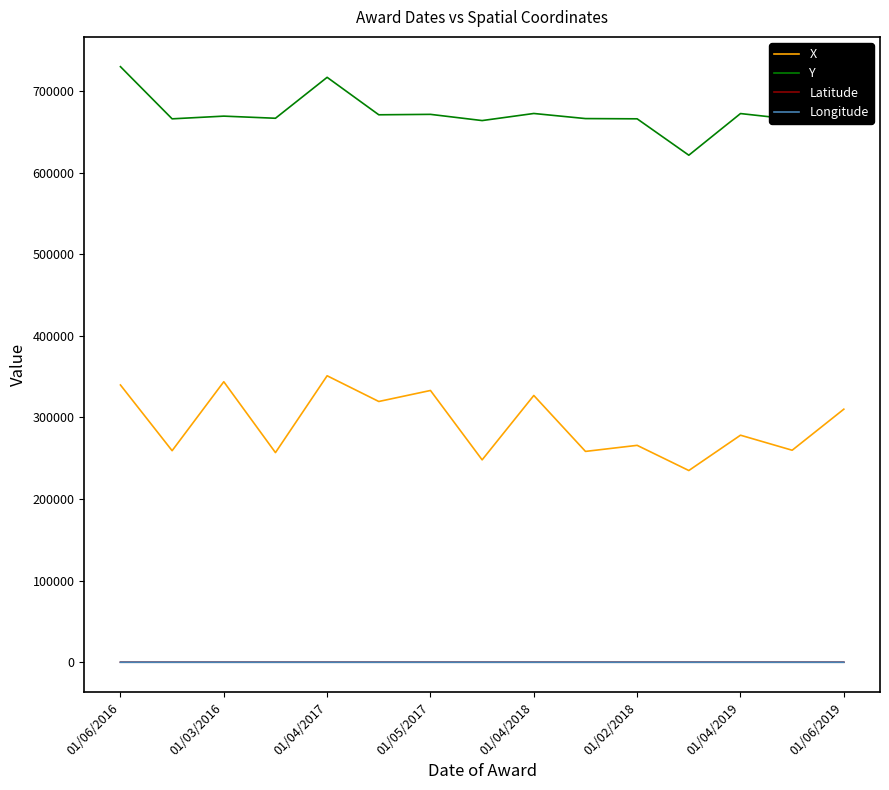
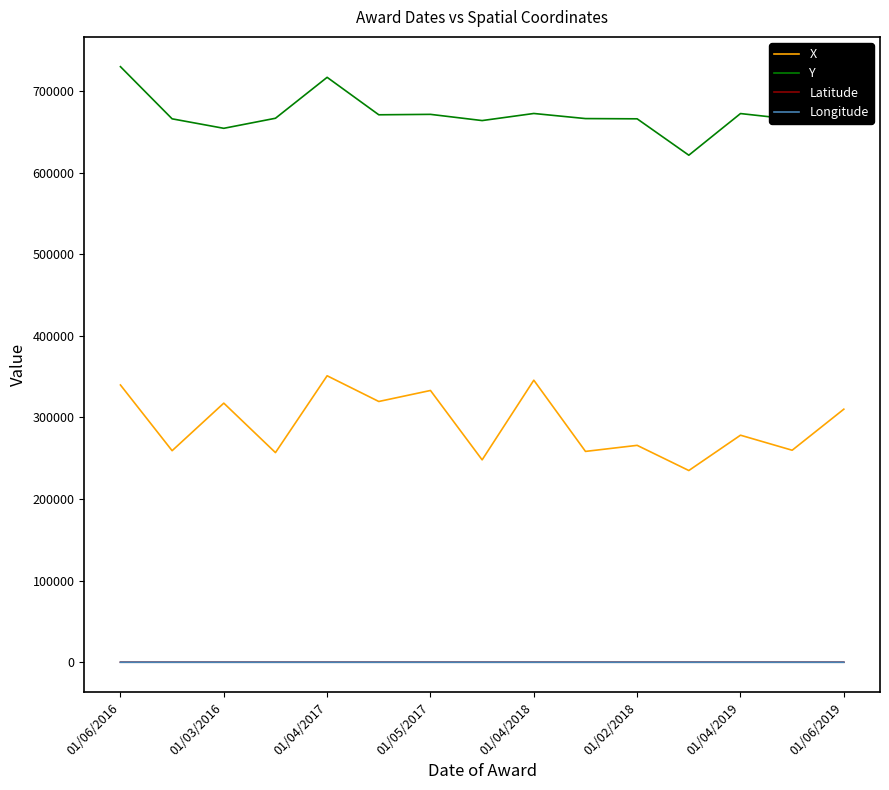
X, 01/03/2016: 340000 -> 320000
Y, 01/03/2016: 670000 -> 650000
X, 01/04/2018: 330000 -> 350000
